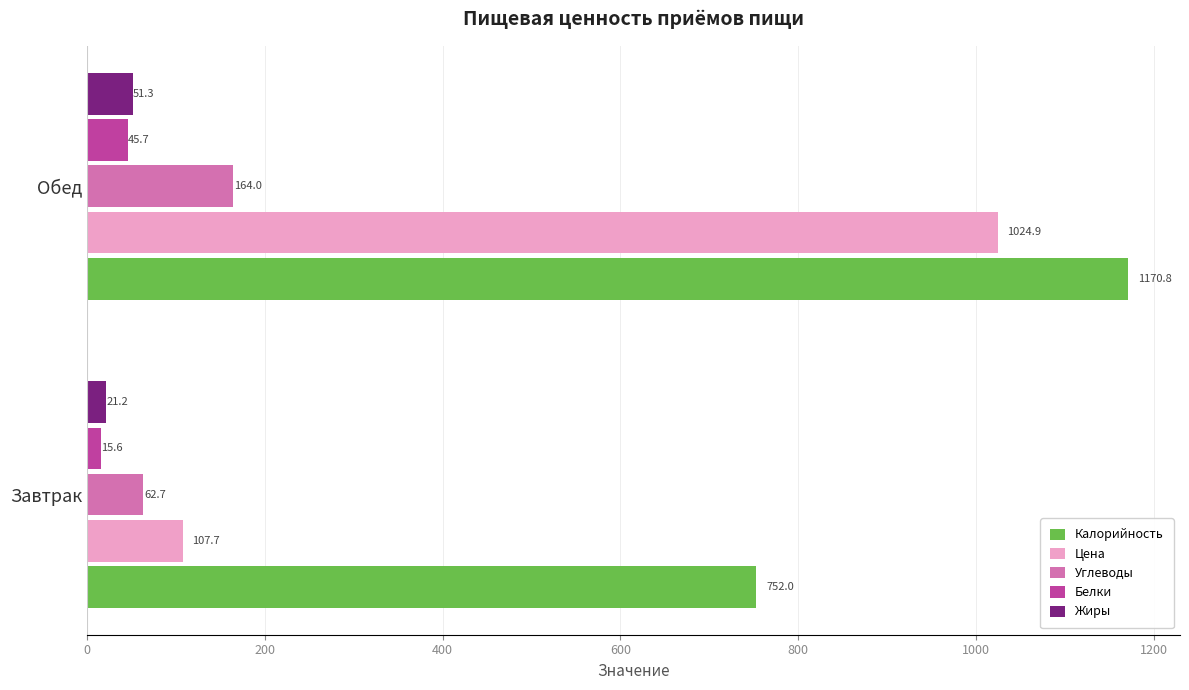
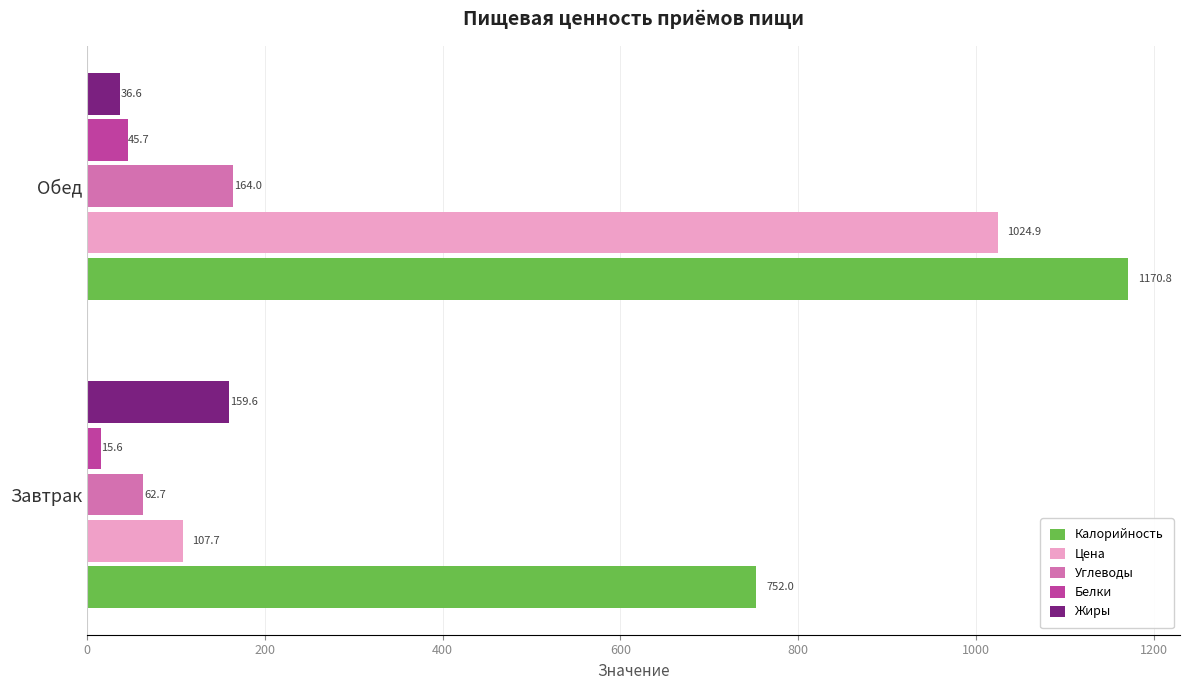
Жиры, Обед: 51.3 -> 36.6
Жиры, Завтрак: 21.2 -> 159.6
